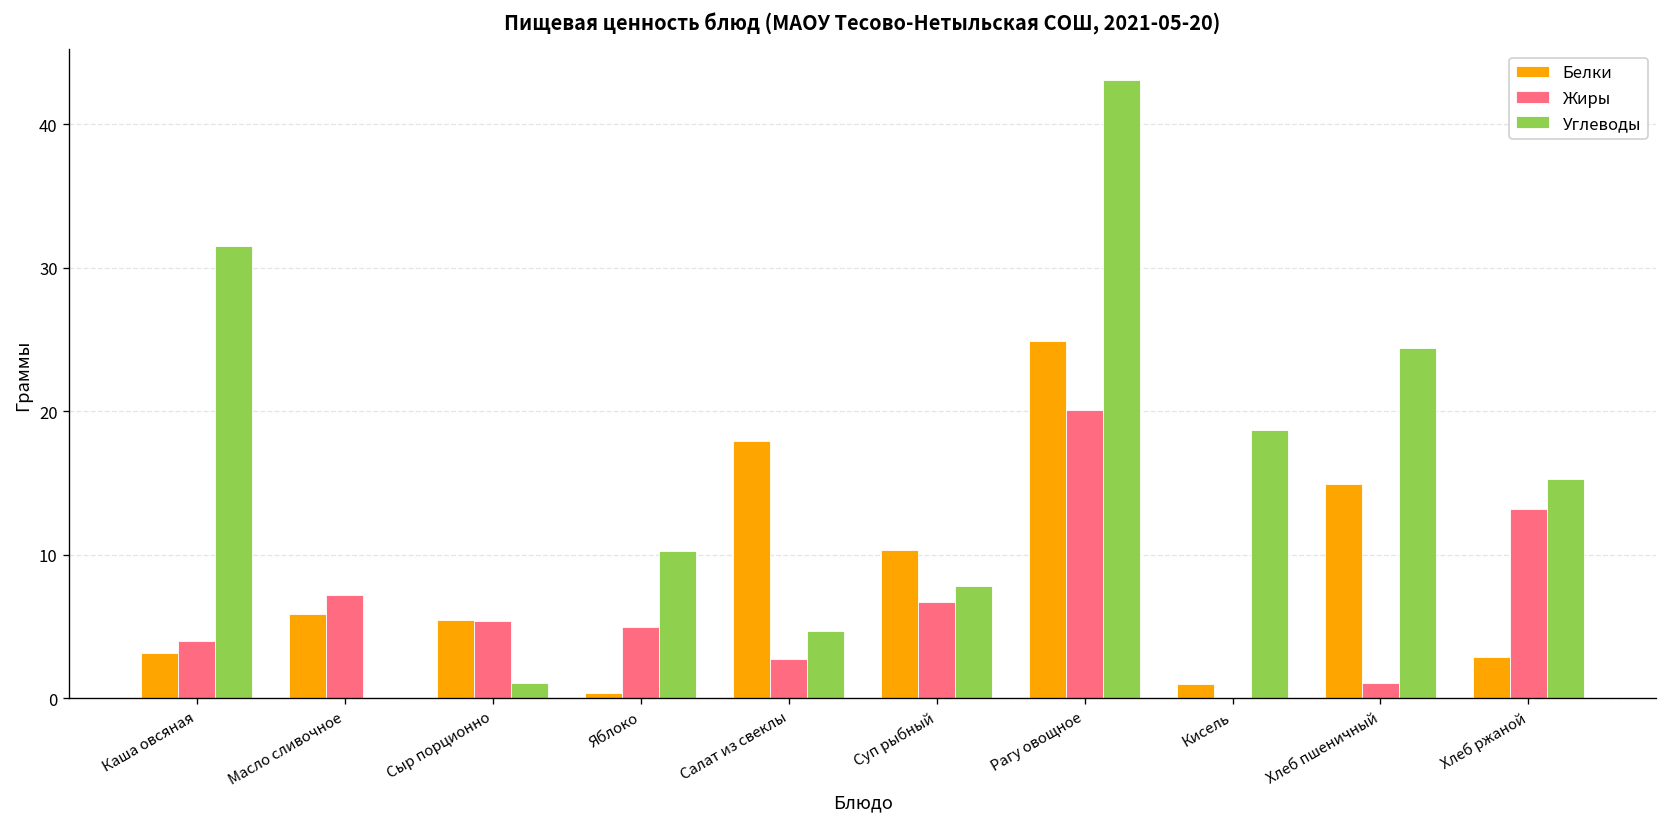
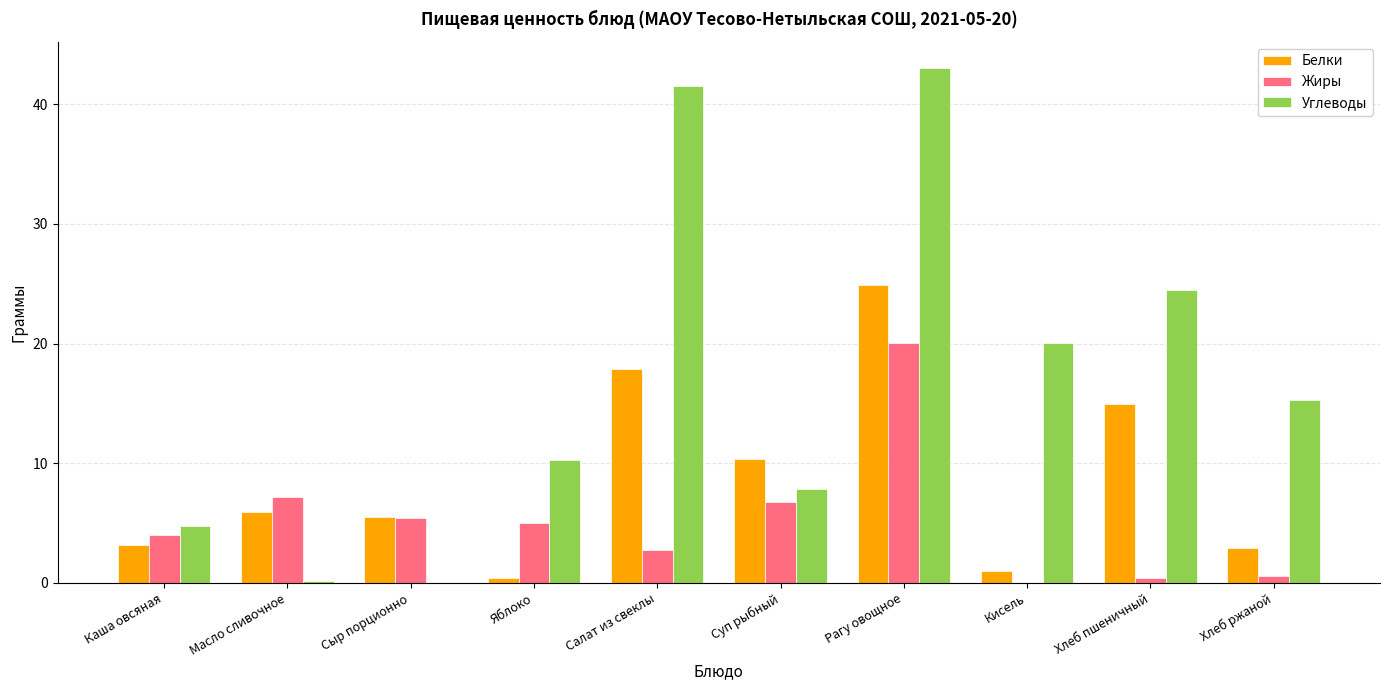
Углеводы, Каша овсяная: 31.5 -> 4.8
Углеводы, Сыр порционно: 1.1 -> 0.0
Углеводы, Салат из свеклы: 4.7 -> 41.5
Углеводы, Кисель: 18.7 -> 20.0
Жиры, Хлеб пшеничный: 1.1 -> 0.4
Жиры, Хлеб ржаной: 13.2 -> 0.5
